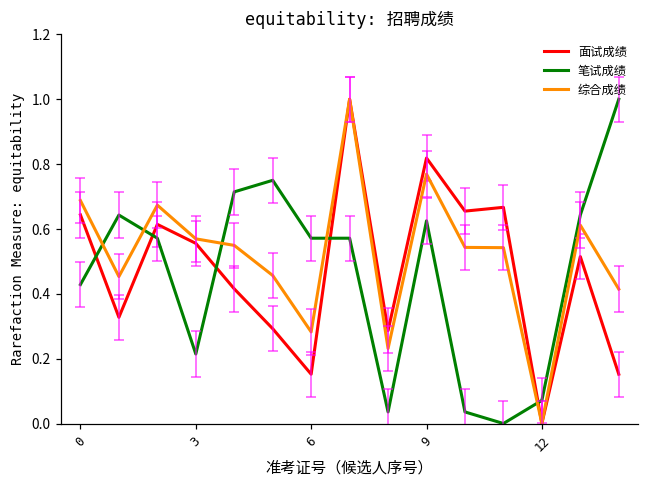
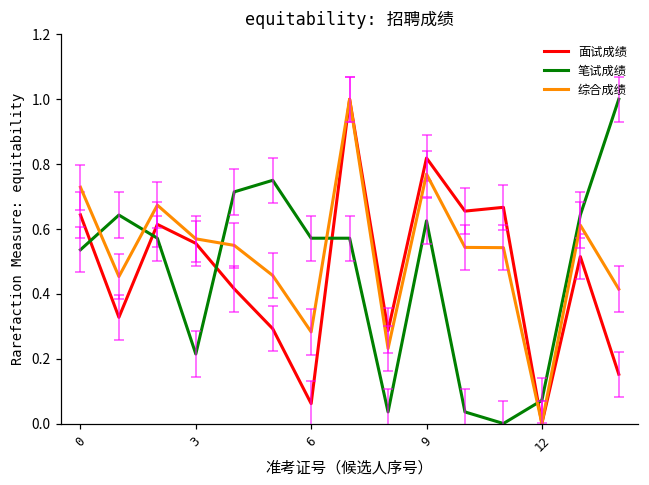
笔试成绩, 0: 0.43 -> 0.54
综合成绩, 0: 0.69 -> 0.73
面试成绩, 6: 0.15 -> 0.06
